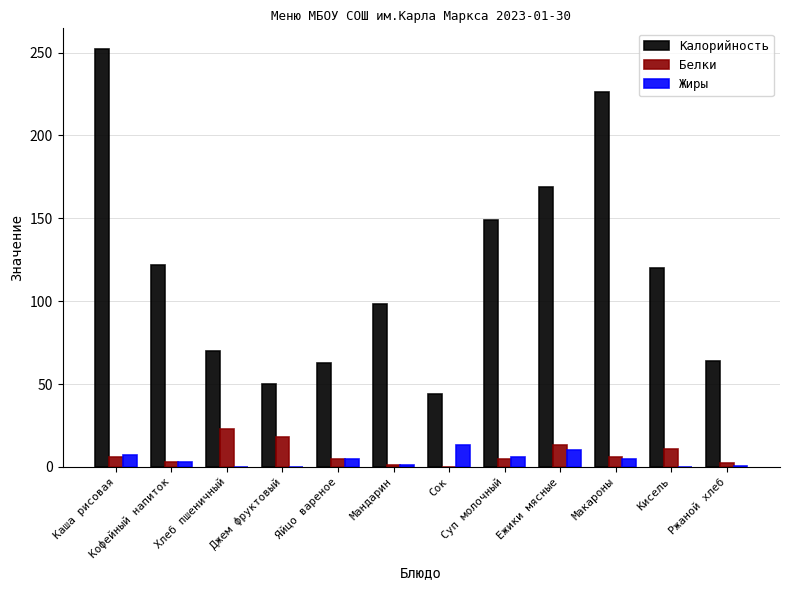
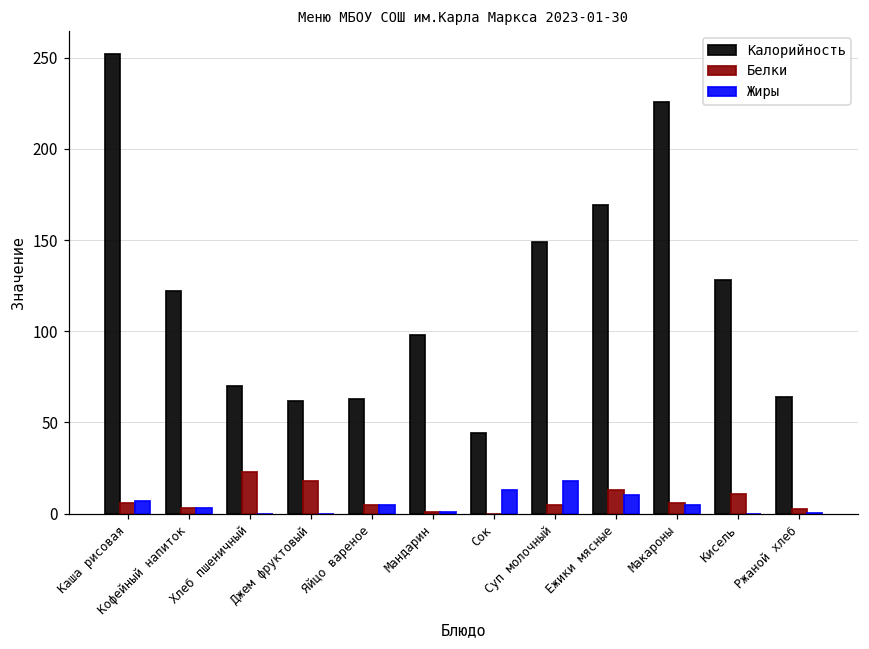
Калорийность, Джем фруктовый: 50 -> 62
Жиры, Суп молочный: 6 -> 18
Калорийность, Кисель: 120 -> 128
